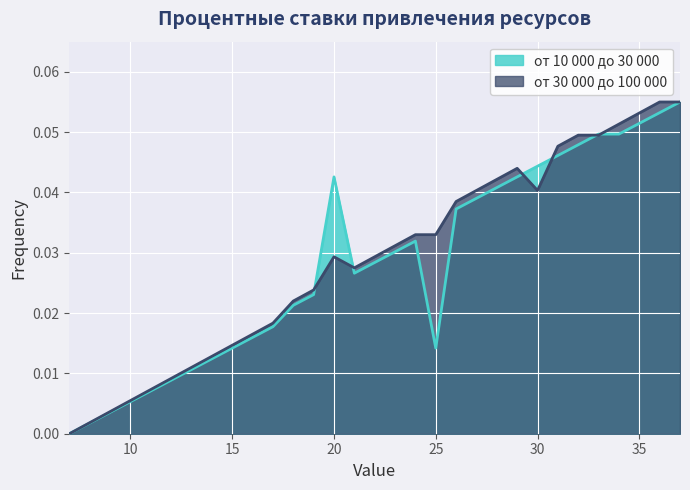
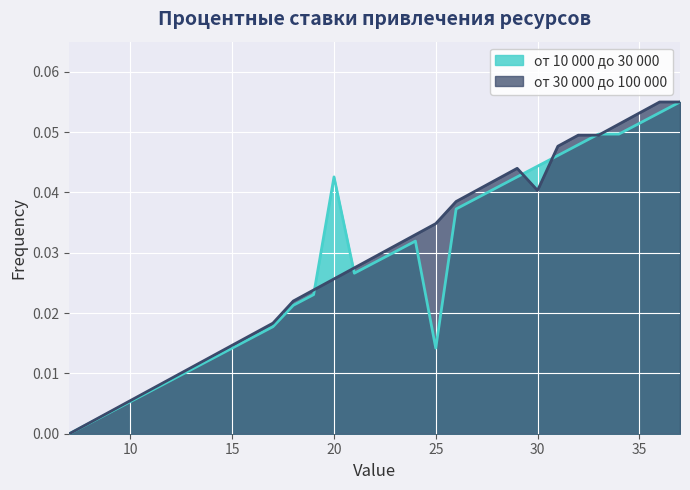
от 30 000 до 100 000, 20: 0.029 -> 0.026
от 30 000 до 100 000, 25: 0.033 -> 0.035
